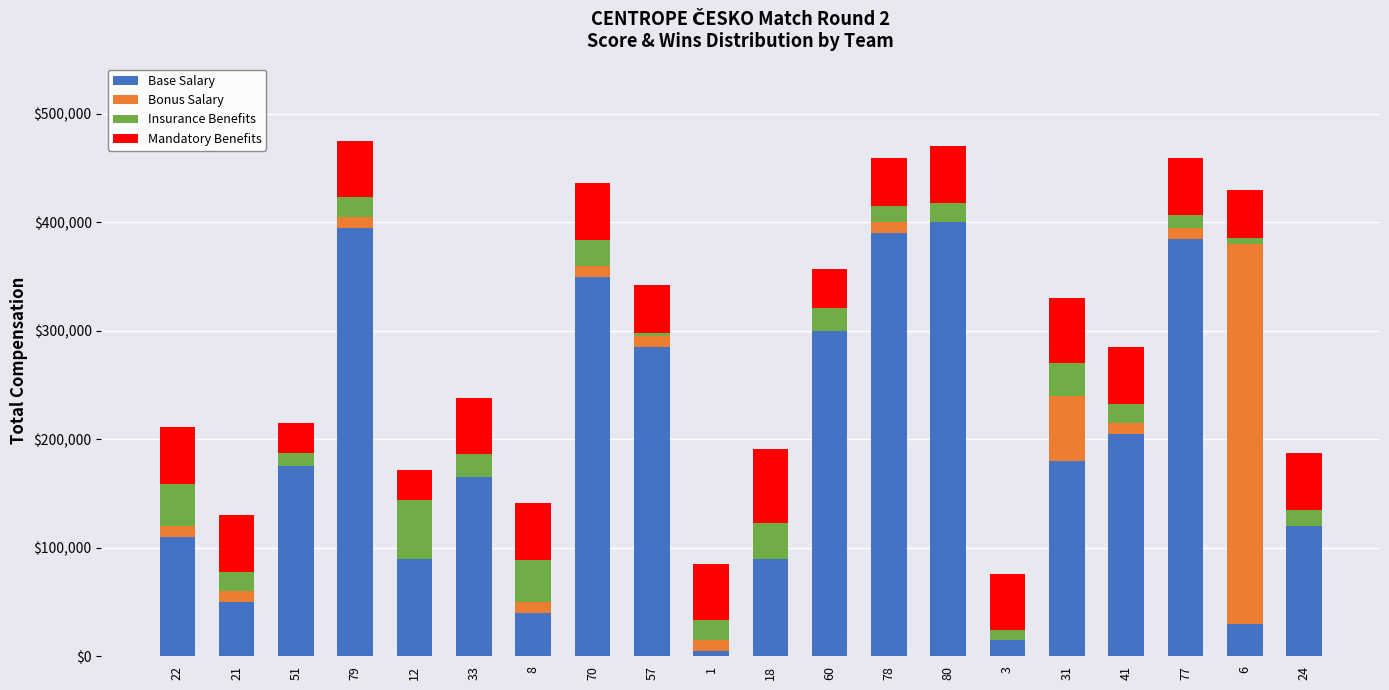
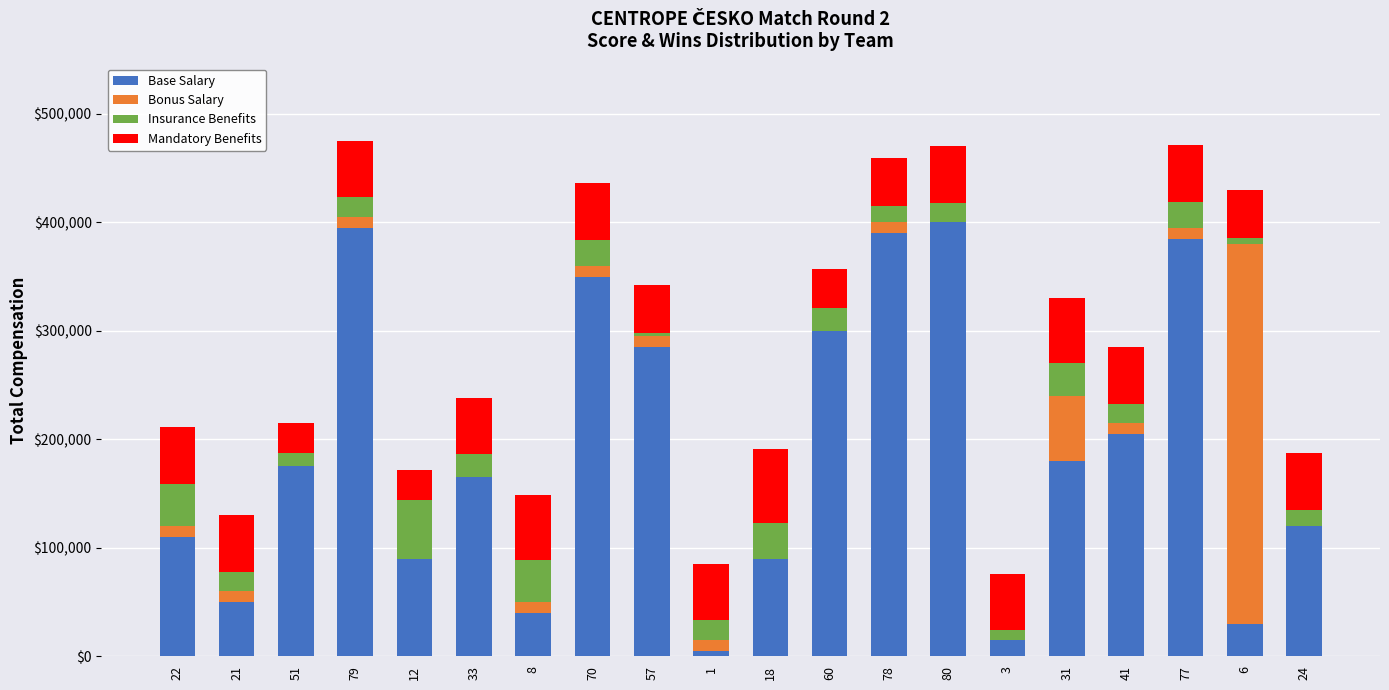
Mandatory Benefits, 8: $52,000 -> $60,000
Insurance Benefits, 77: $12,000 -> $24,000
